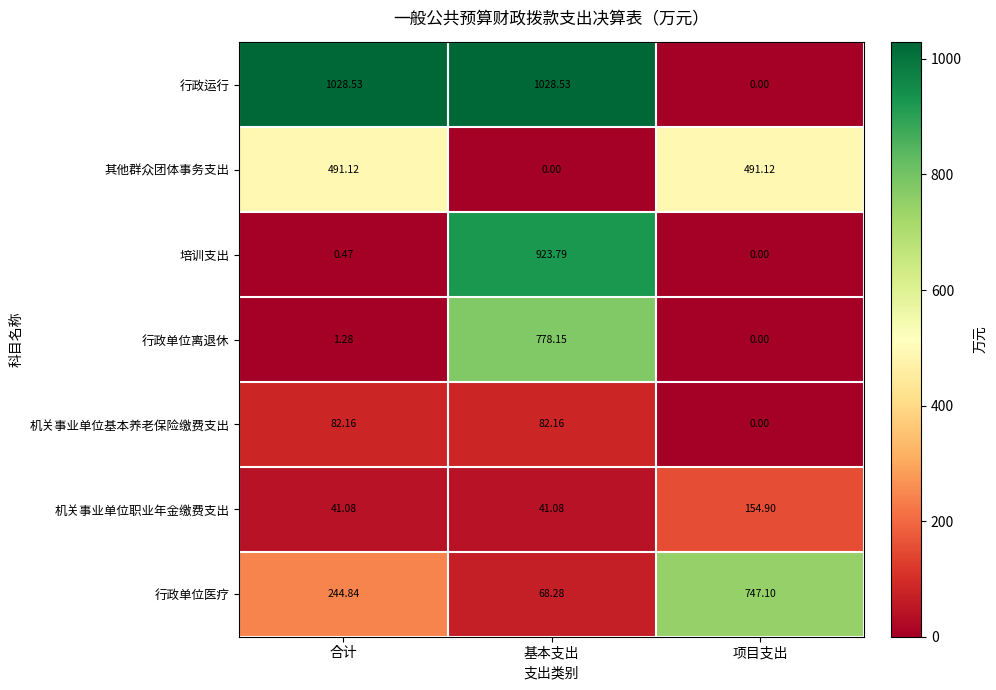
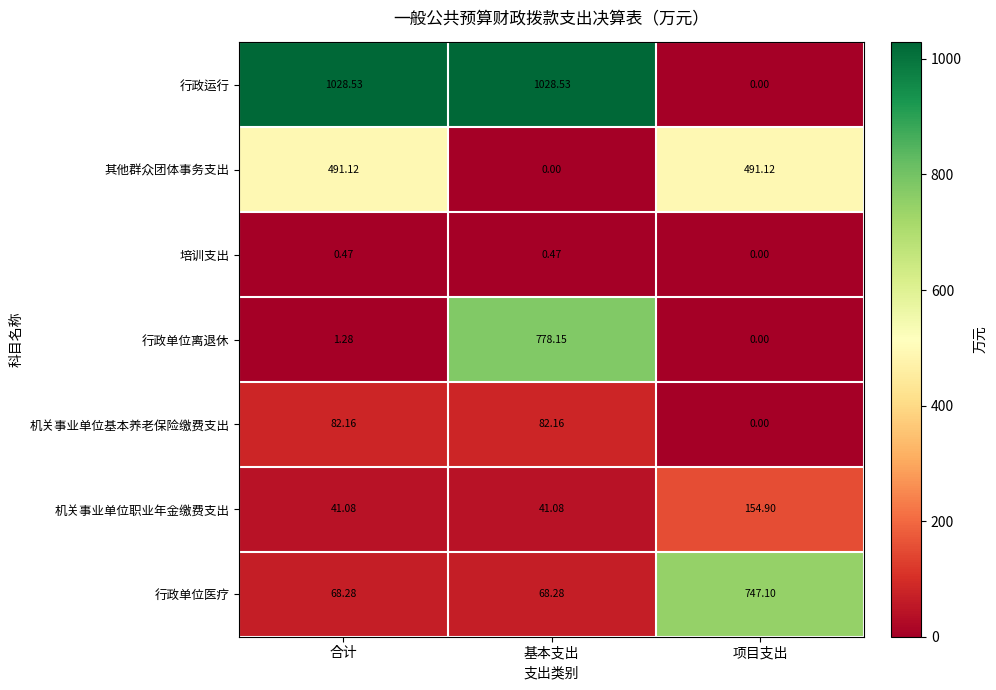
培训支出, 基本支出: 923.79 -> 0.47
行政单位医疗, 合计: 244.84 -> 68.28
